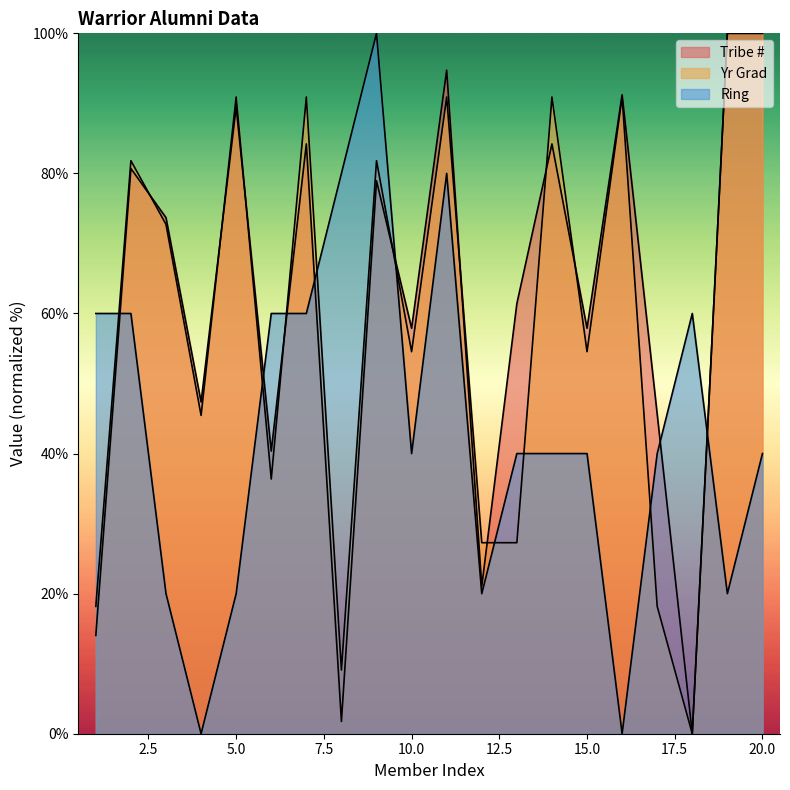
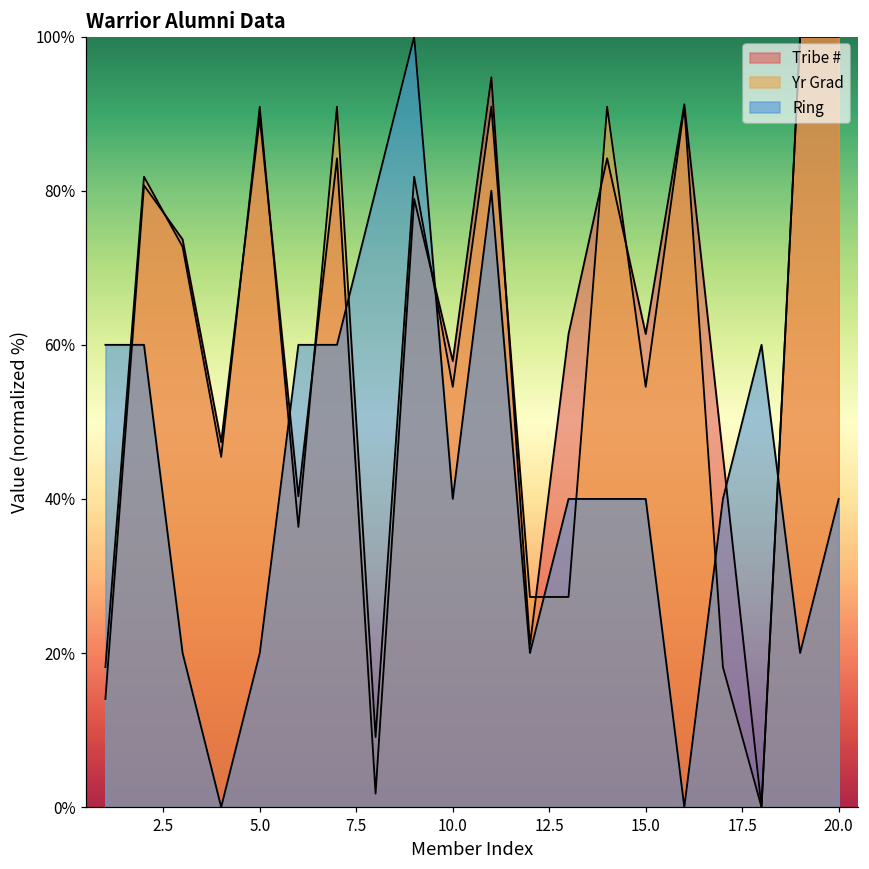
Tribe #, 15.0: 58% -> 61%
